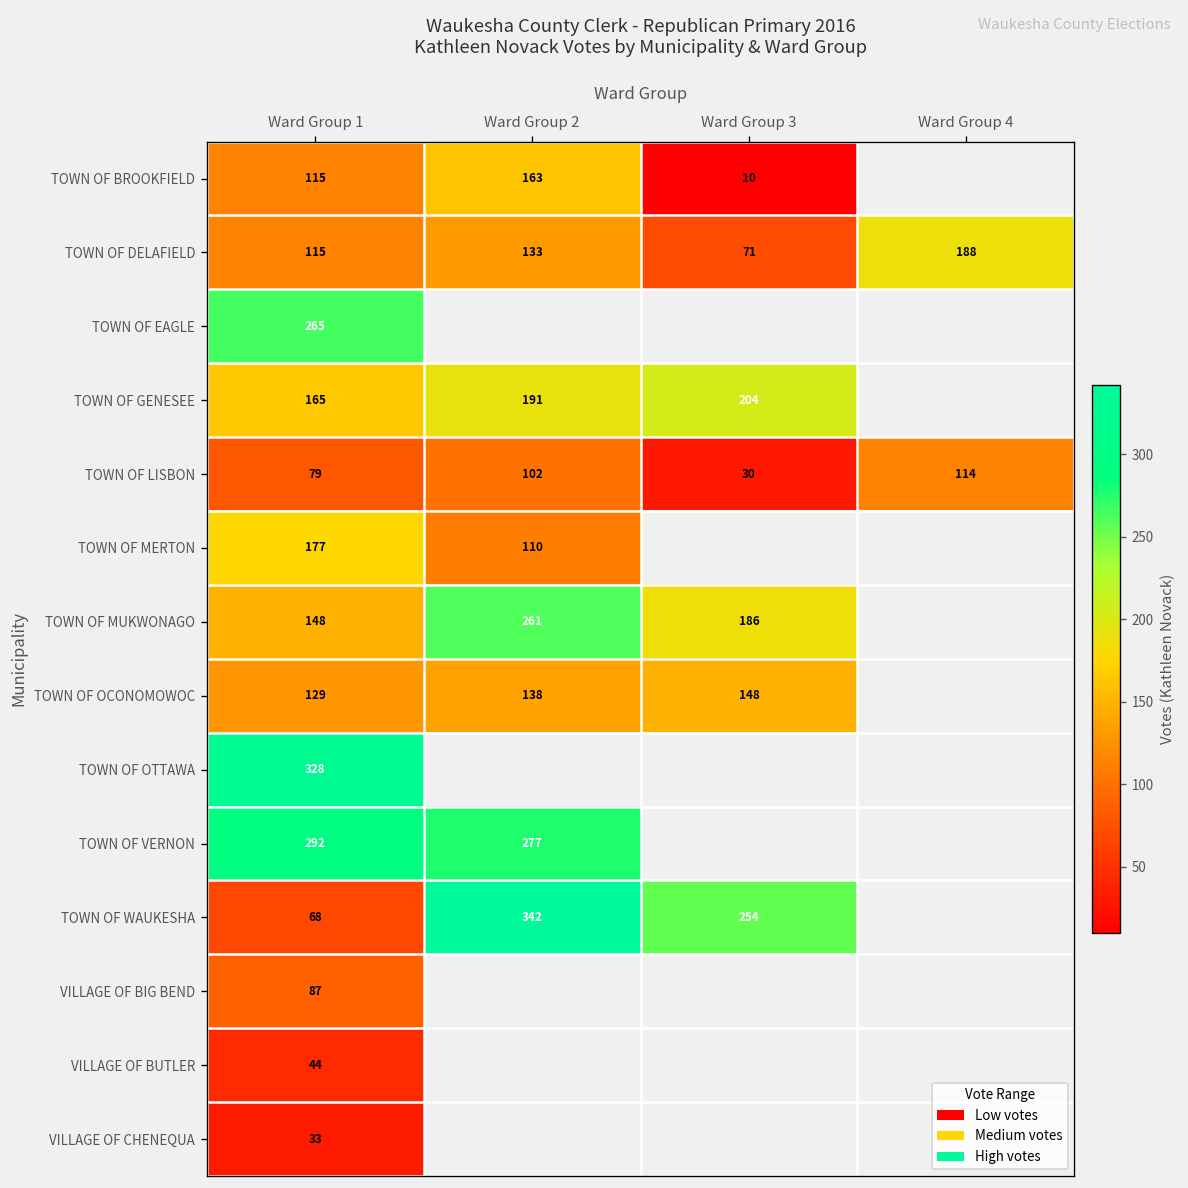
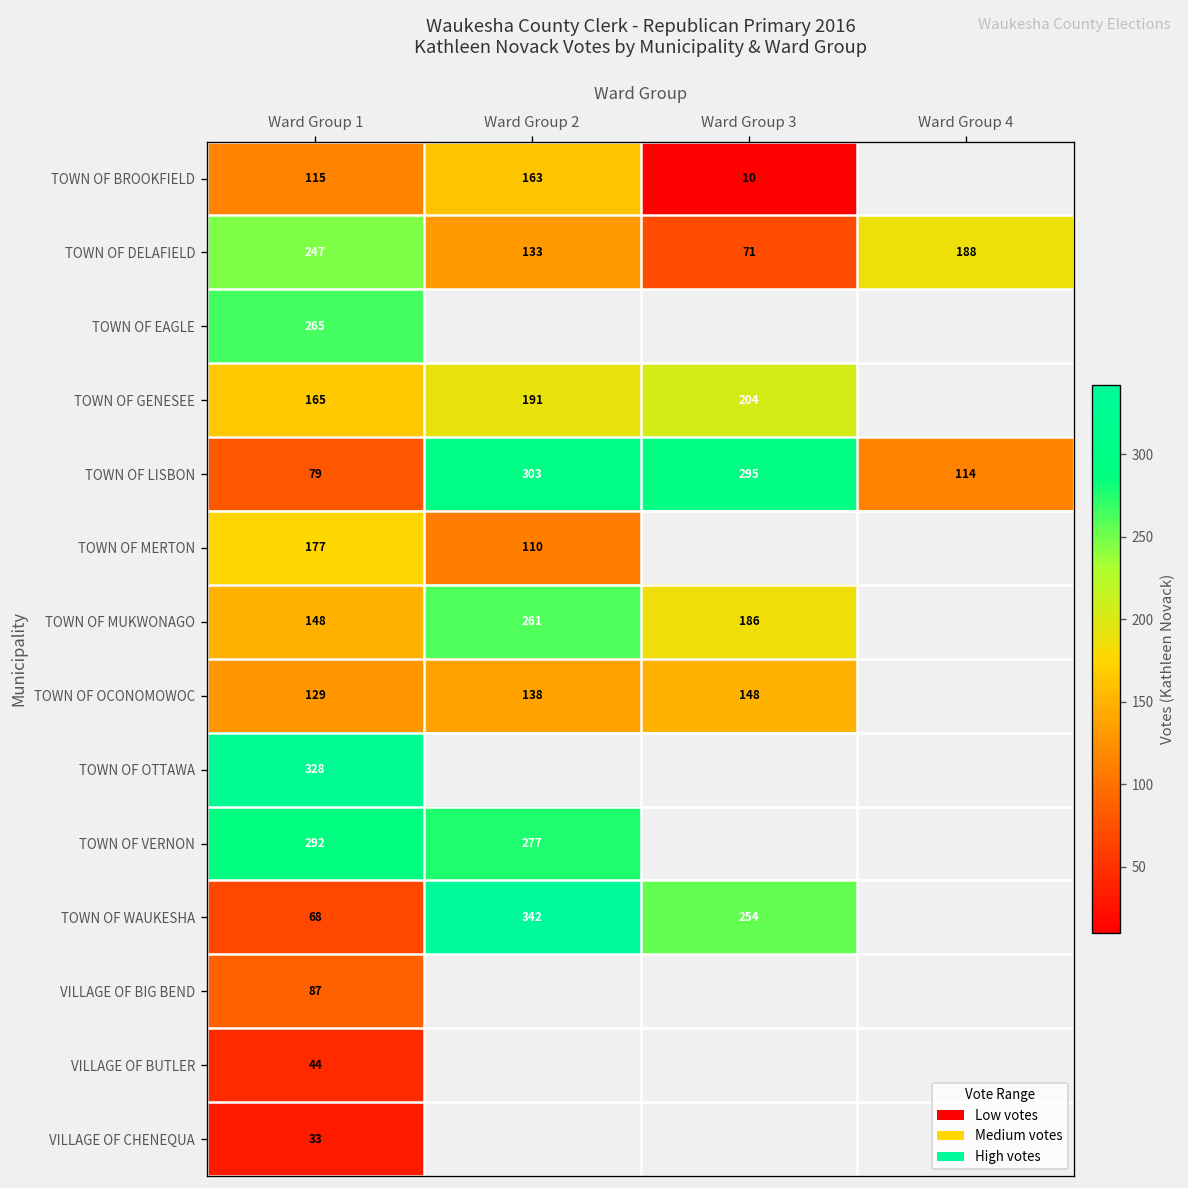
TOWN OF DELAFIELD, Ward Group 1: 115 -> 247
TOWN OF LISBON, Ward Group 2: 102 -> 303
TOWN OF LISBON, Ward Group 3: 30 -> 295
